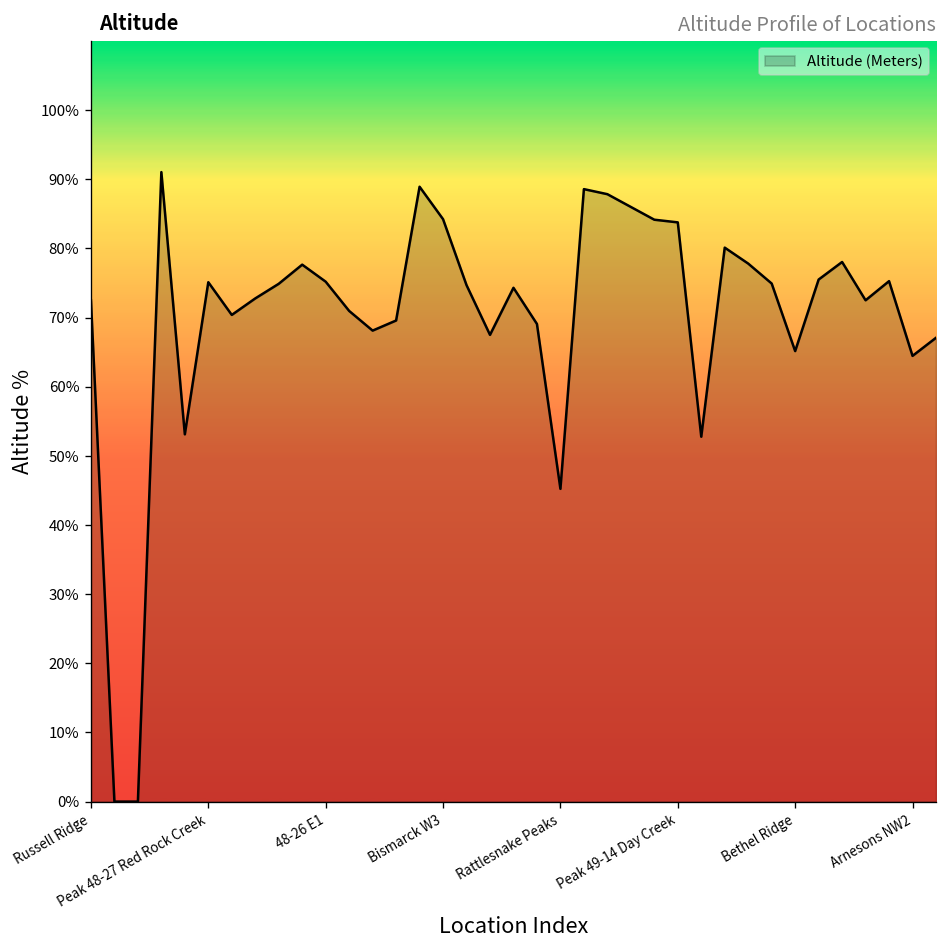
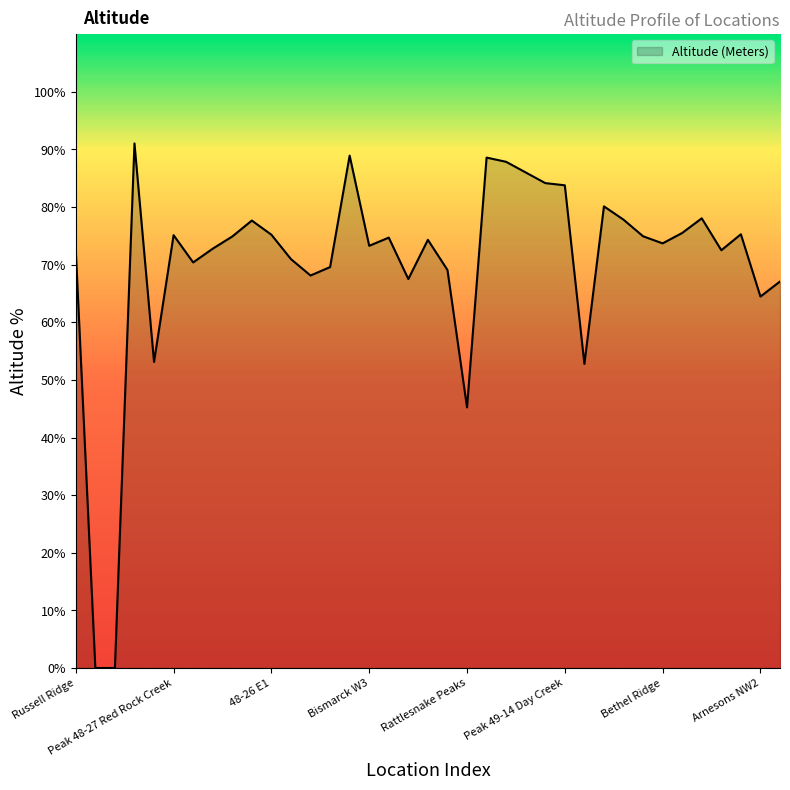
Bismarck W3: 84% -> 73%
Bethel Ridge: 65% -> 74%
